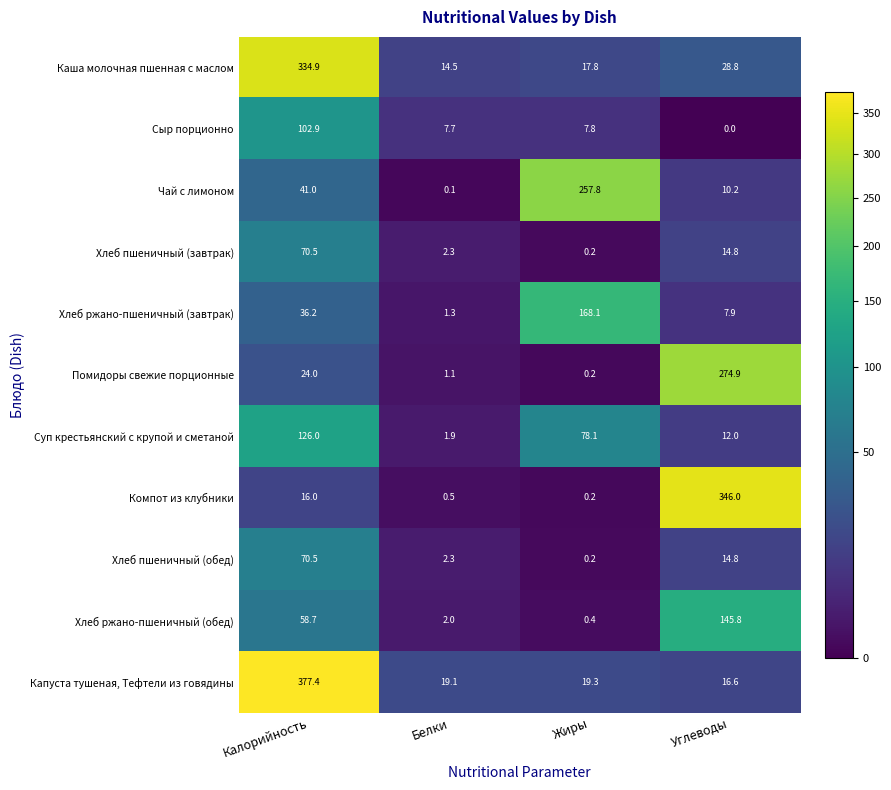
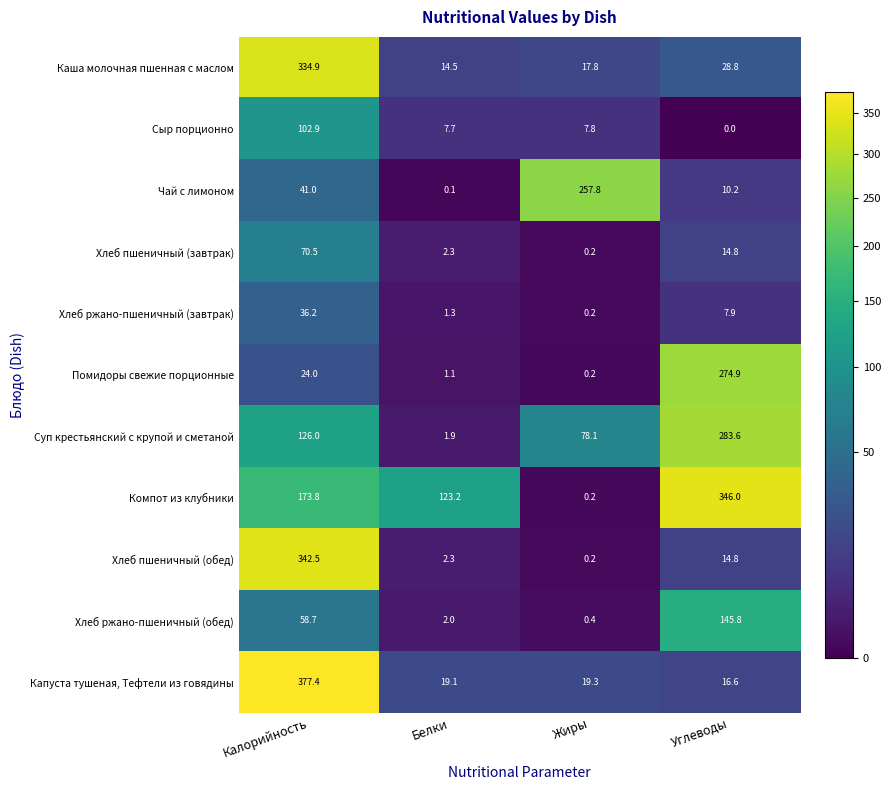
Хлеб ржано-пшеничный (завтрак), Жиры: 168.1 -> 0.2
Суп крестьянский с крупой и сметаной, Углеводы: 12.0 -> 283.6
Компот из клубники, Калорийность: 16.0 -> 173.8
Компот из клубники, Белки: 0.5 -> 123.2
Хлеб пшеничный (обед), Калорийность: 70.5 -> 342.5
